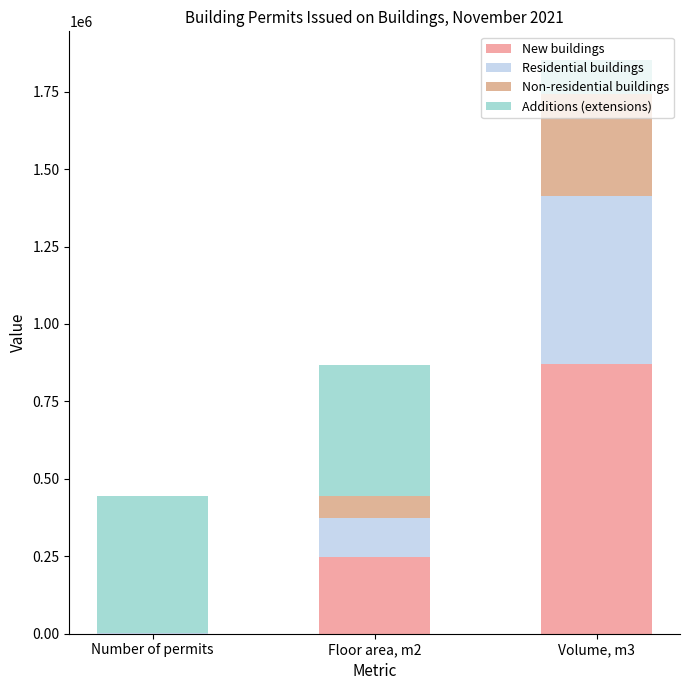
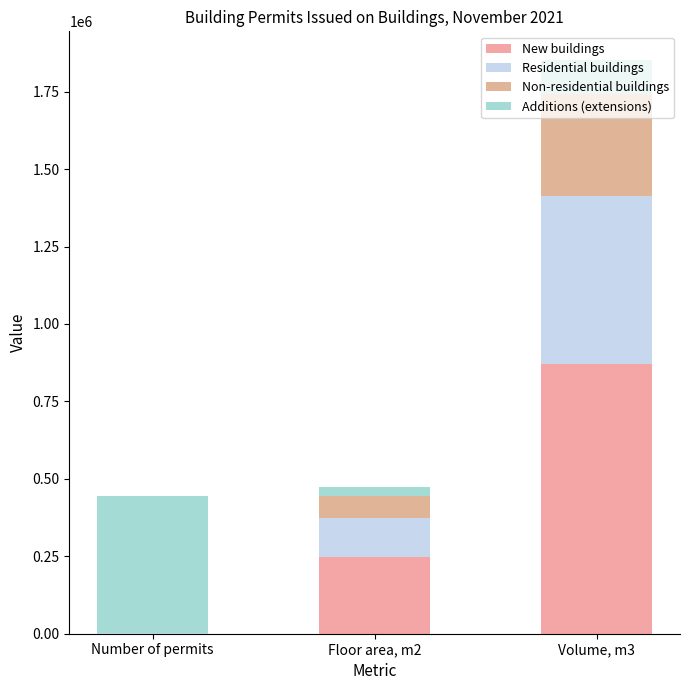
Additions (extensions), Floor area, m2: 420000 -> 30000
